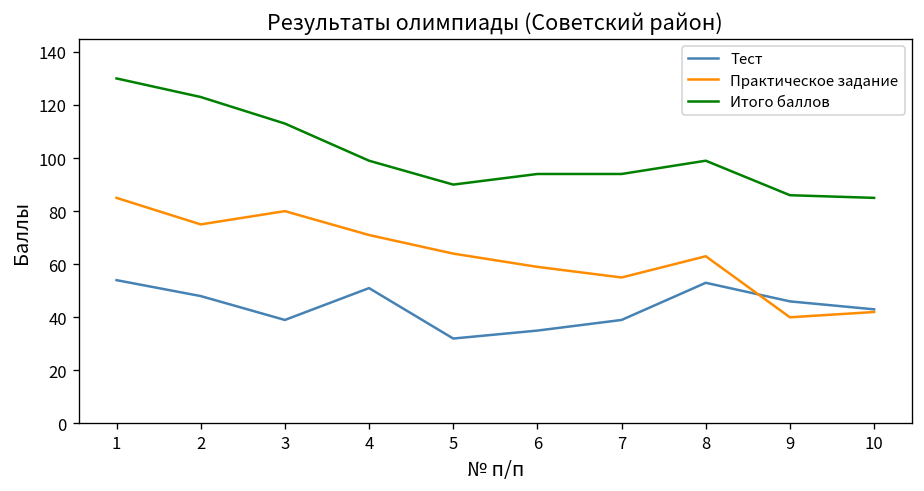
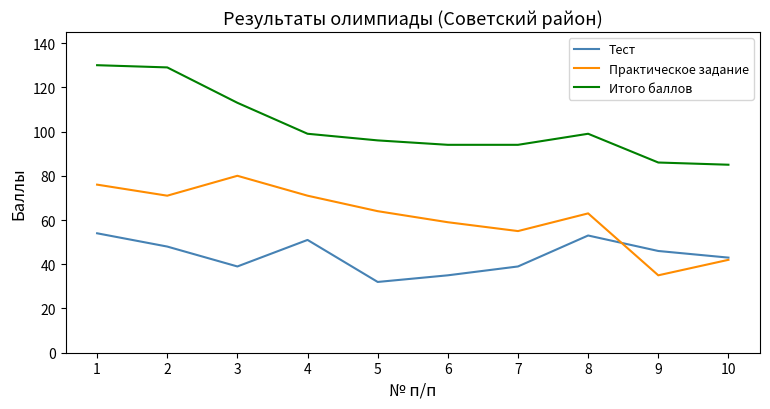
Практическое задание, 1: 85 -> 76
Практическое задание, 2: 75 -> 71
Итого баллов, 2: 123 -> 129
Итого баллов, 5: 90 -> 96
Практическое задание, 9: 40 -> 35
